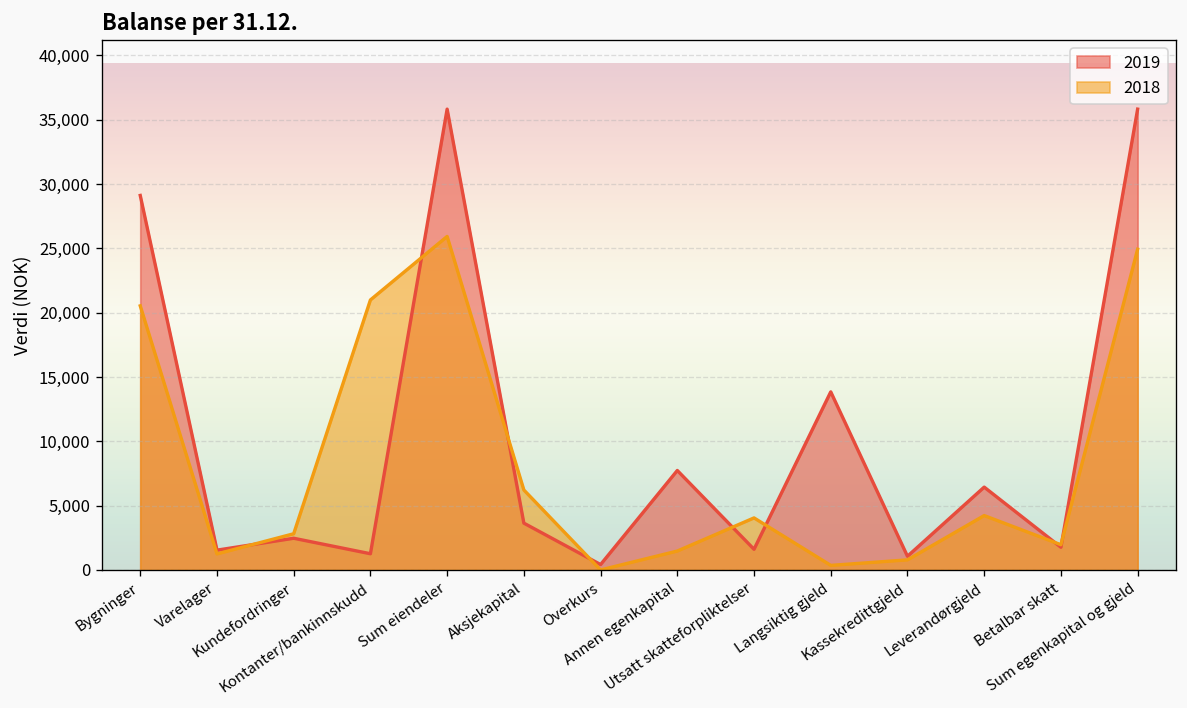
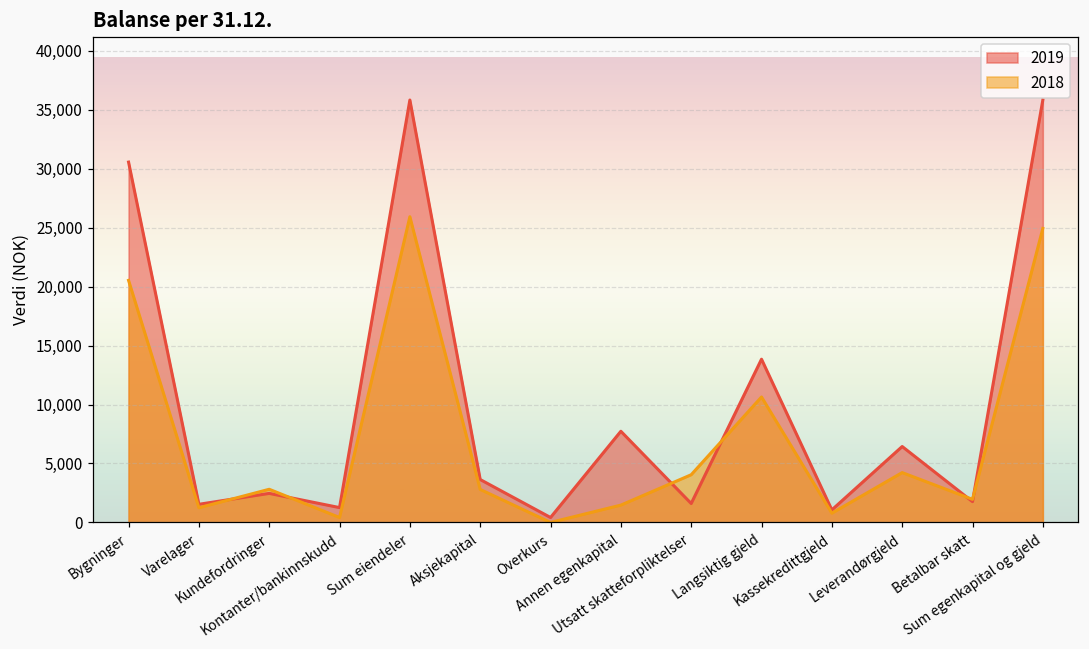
2019, Bygninger: 29,100 -> 30,600
2018, Kontanter/bankinnskudd: 21,000 -> 400
2018, Aksjekapital: 6,200 -> 2,800
2018, Langsiktig gjeld: 400 -> 10,600
